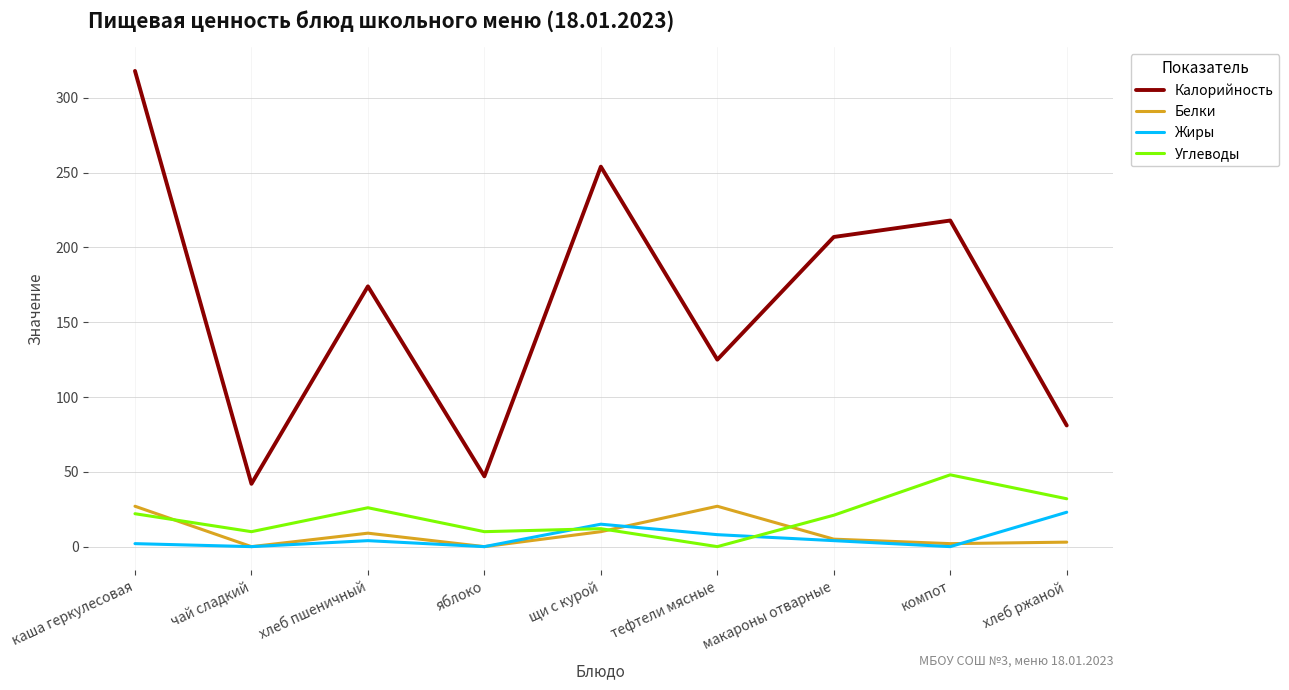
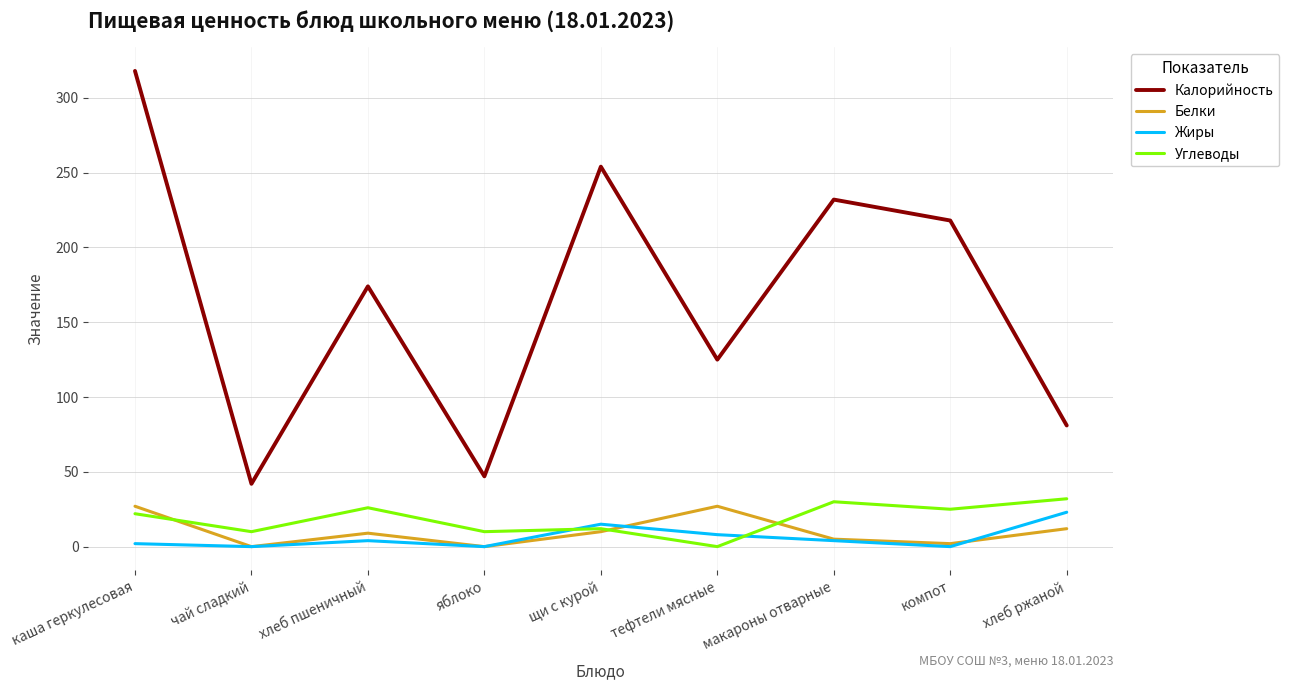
Калорийность, макароны отварные: 207 -> 232
Углеводы, макароны отварные: 21 -> 30
Углеводы, компот: 48 -> 25
Белки, хлеб ржаной: 3 -> 12
